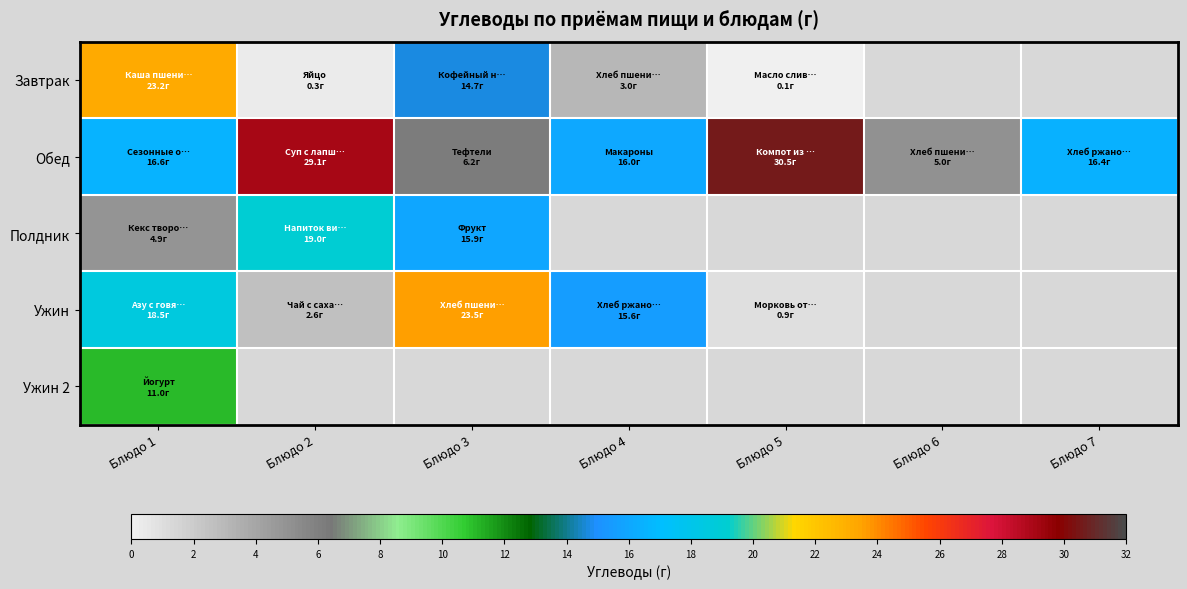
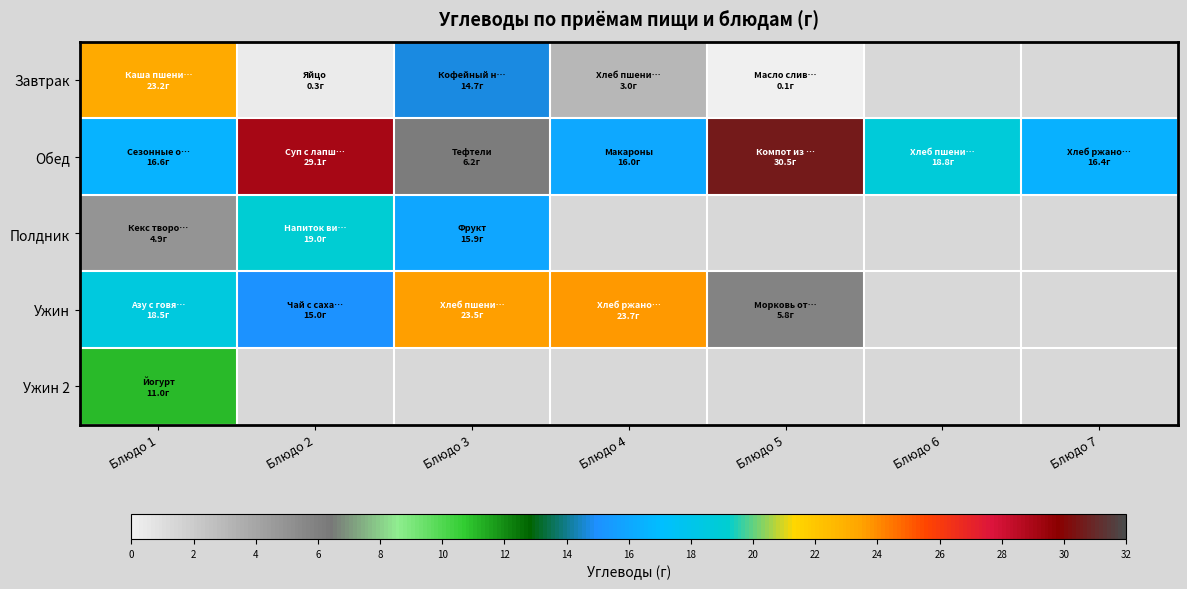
Обед, Блюдо 6: 5.0г -> 18.8г
Ужин, Блюдо 2: 2.6г -> 15.0г
Ужин, Блюдо 4: 15.6г -> 23.7г
Ужин, Блюдо 5: 0.9г -> 5.8г
